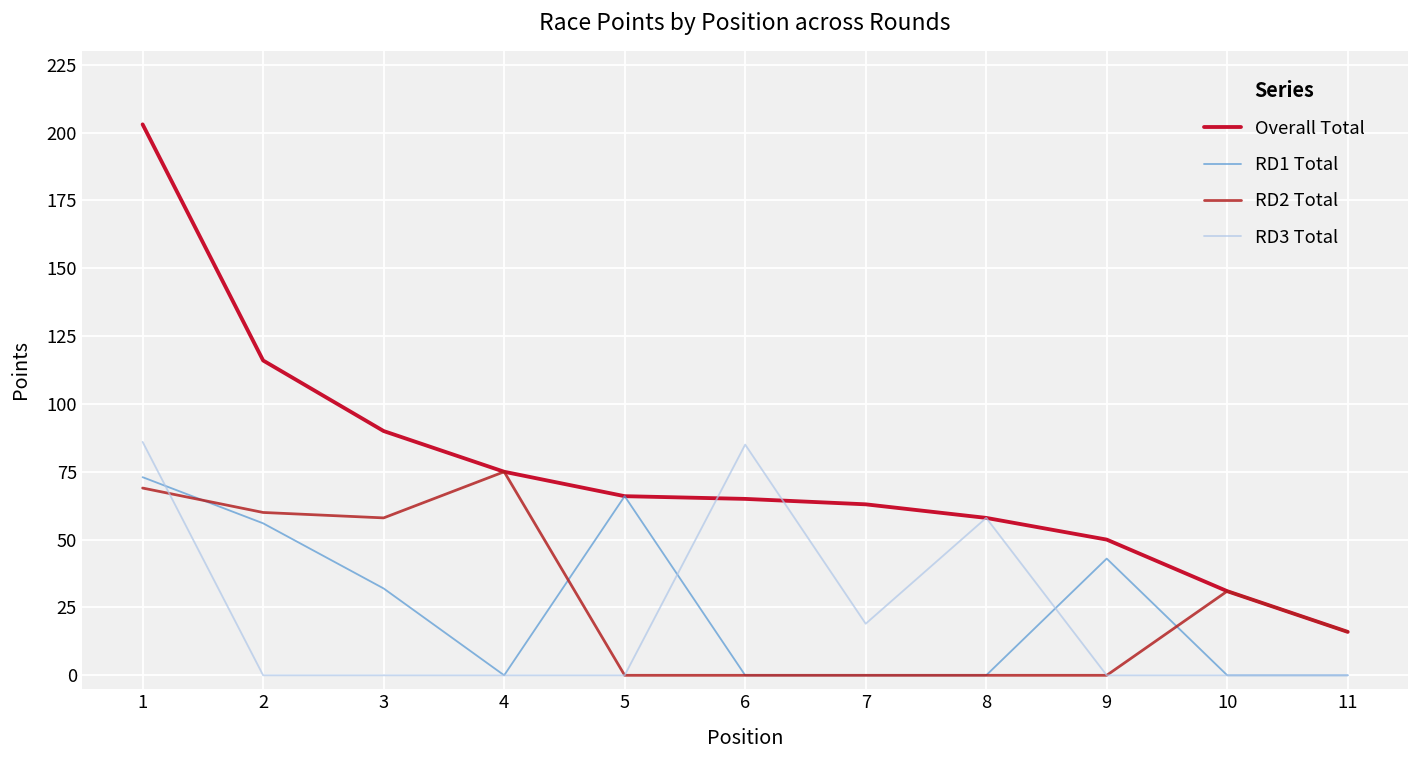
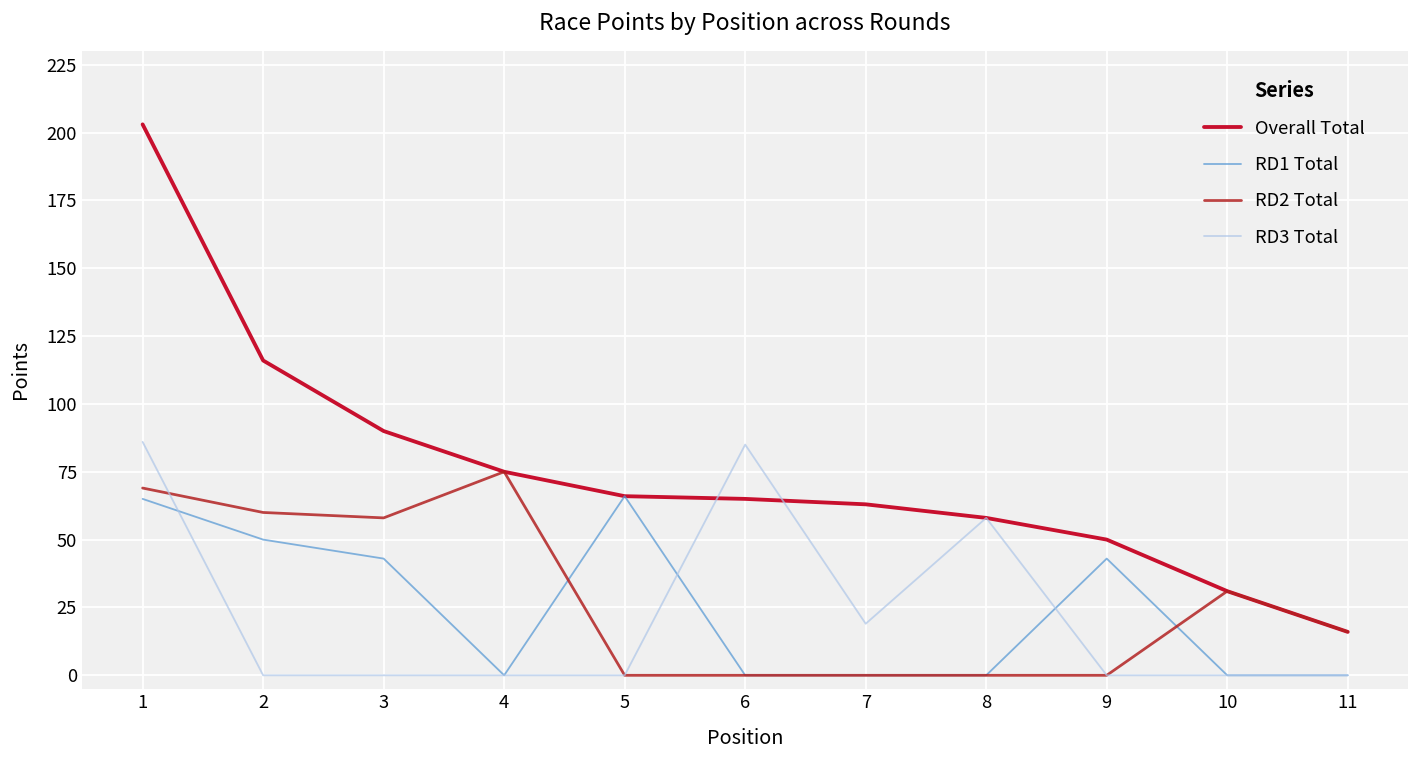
RD1 Total, 1: 73 -> 65
RD1 Total, 2: 56 -> 50
RD1 Total, 3: 32 -> 43
